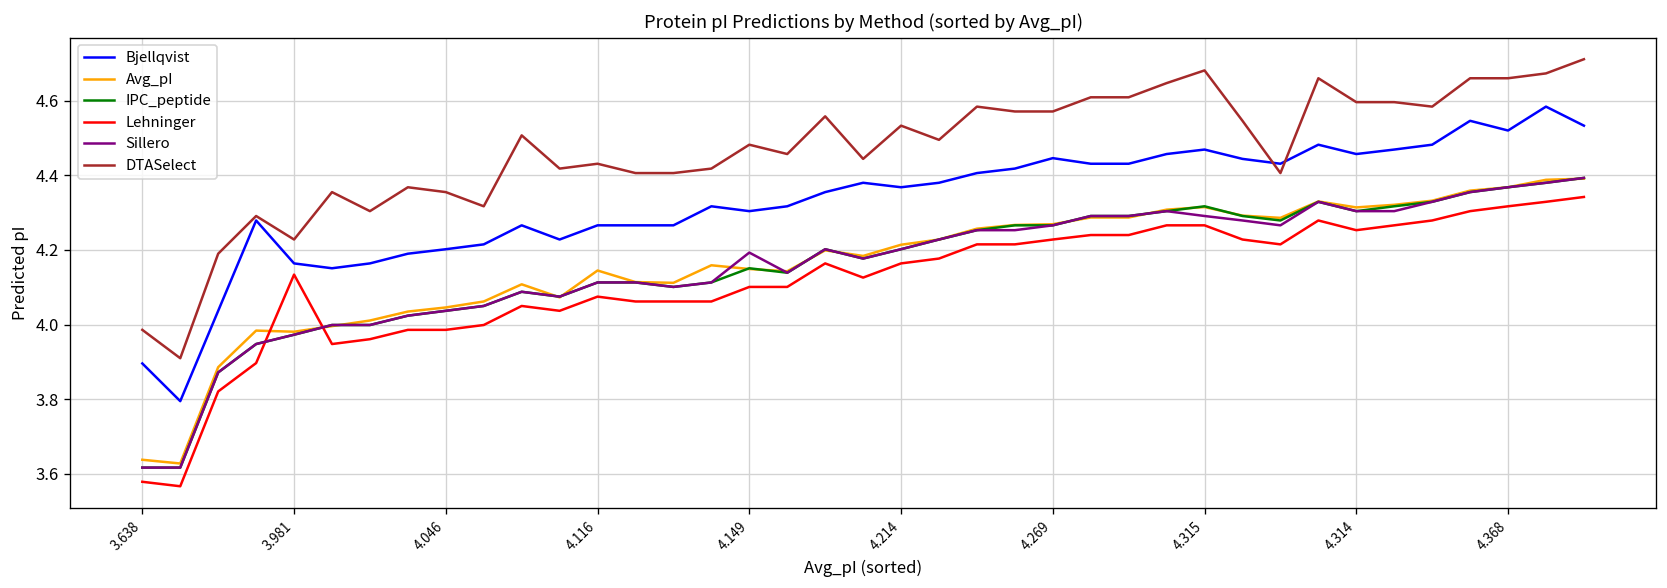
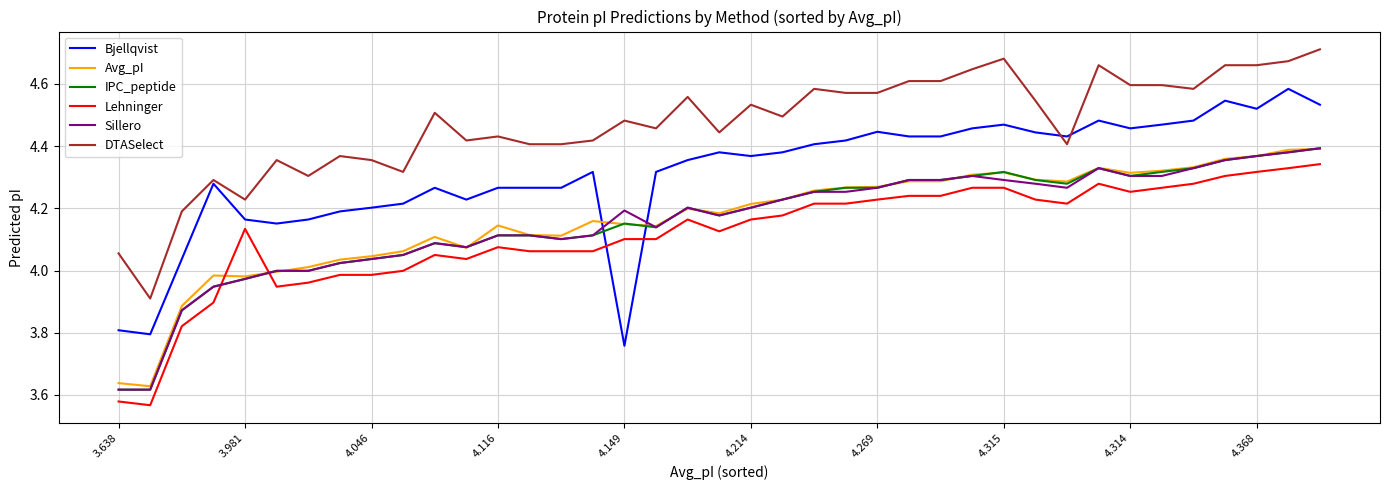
Bjellqvist, 3.638: 3.90 -> 3.81
DTASelect, 3.638: 3.99 -> 4.06
Bjellqvist, 4.149: 4.30 -> 3.76
